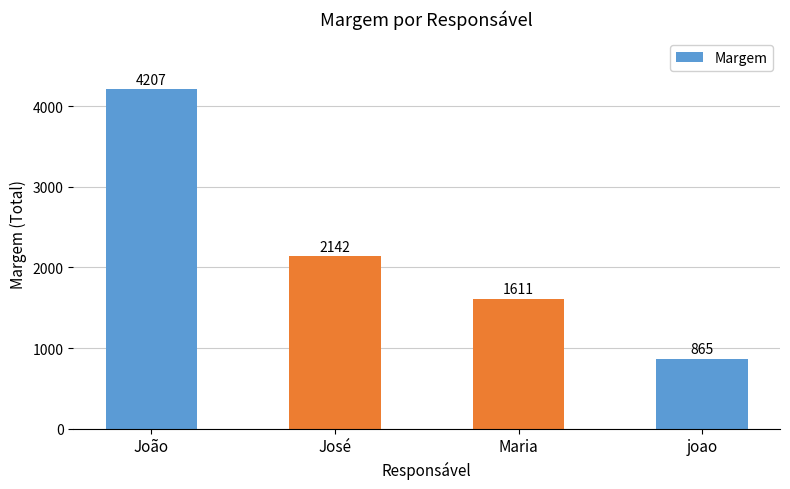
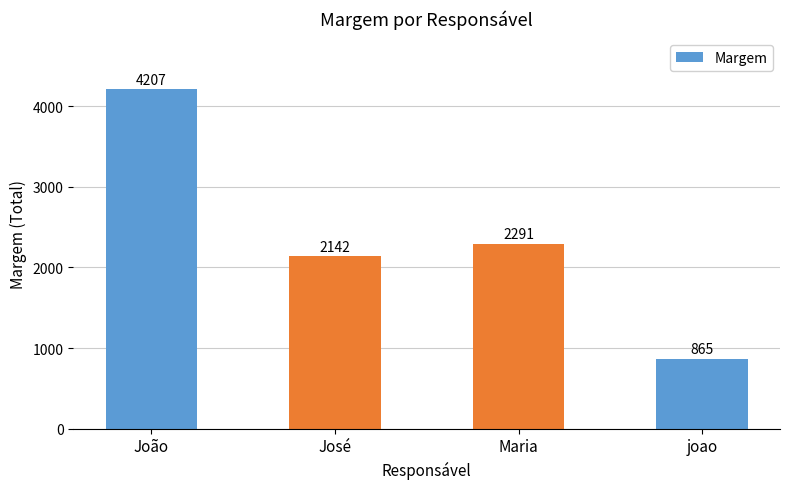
Maria: 1611 -> 2291
